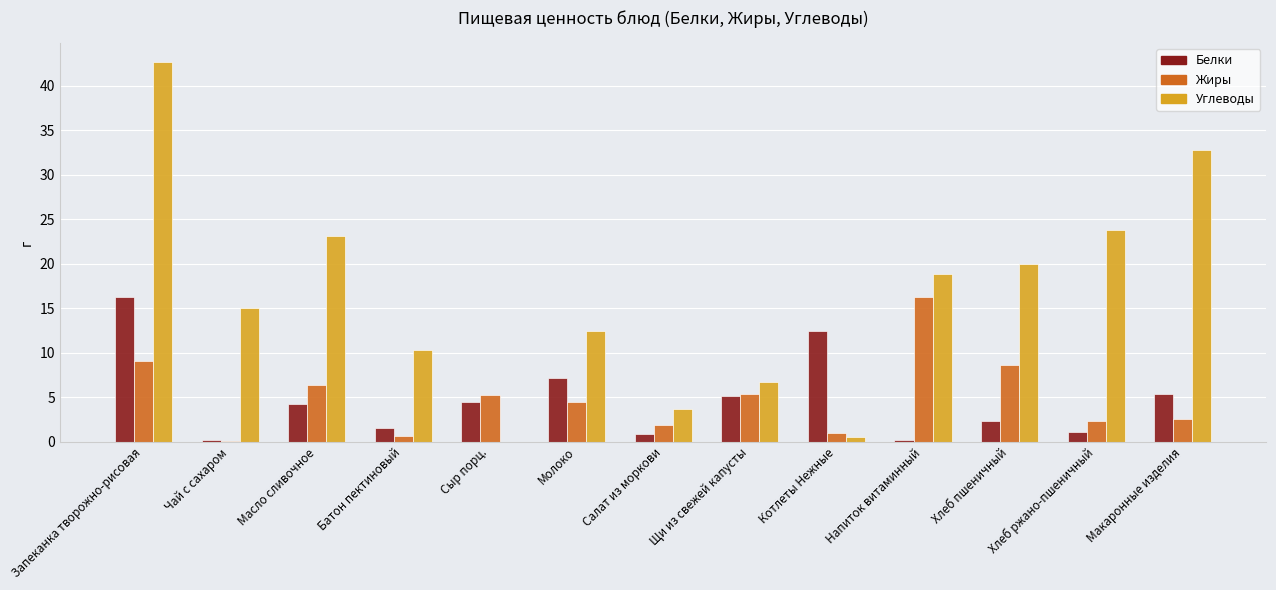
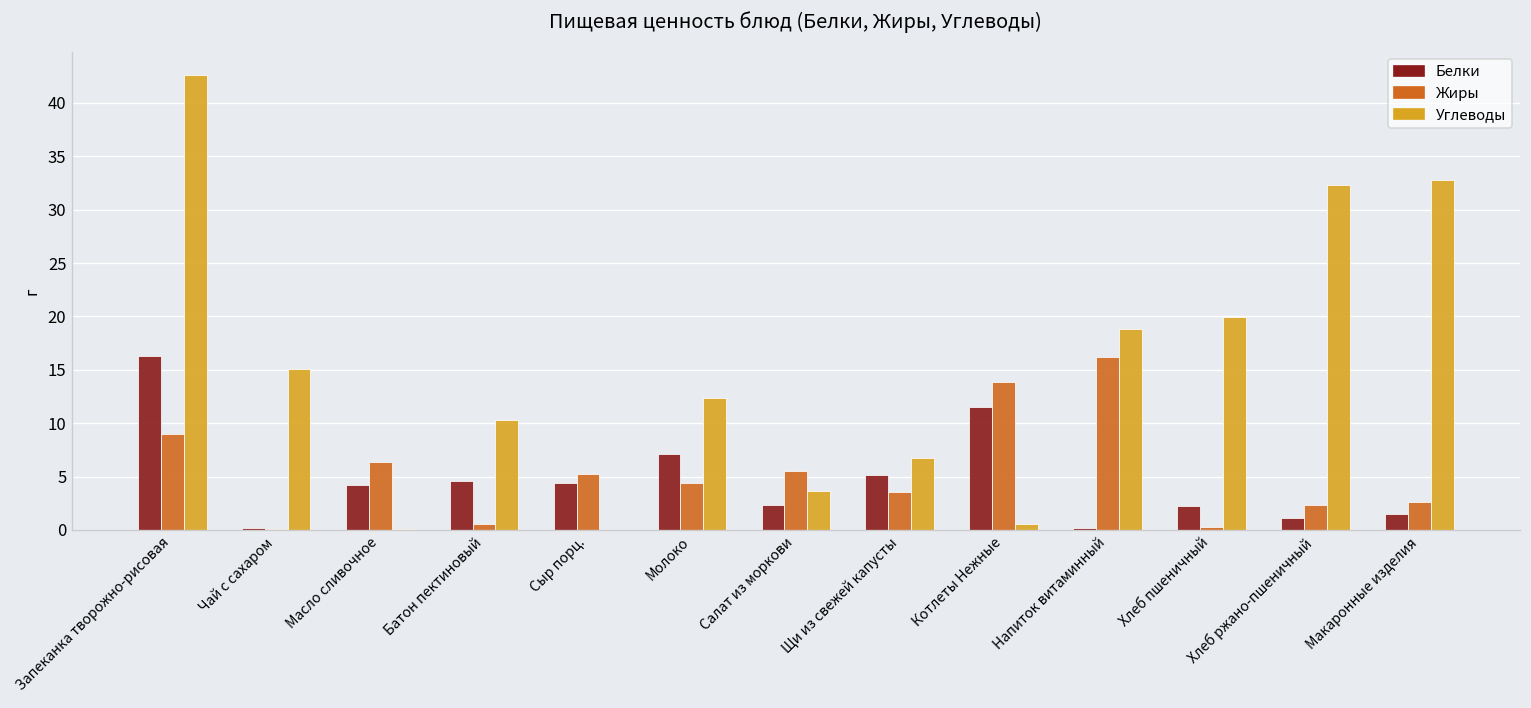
Углеводы, Масло сливочное: 23 -> 0
Белки, Батон пектиновый: 2 -> 5
Белки, Салат из моркови: 1 -> 2
Жиры, Салат из моркови: 2 -> 6
Жиры, Щи из свежей капусты: 5 -> 4
Белки, Котлеты Нежные: 12.5 -> 11.5
Жиры, Котлеты Нежные: 1 -> 14
Жиры, Хлеб пшеничный: 9 -> 0
Углеводы, Хлеб ржано-пшеничный: 24 -> 32
Белки, Макаронные изделия: 5 -> 2
